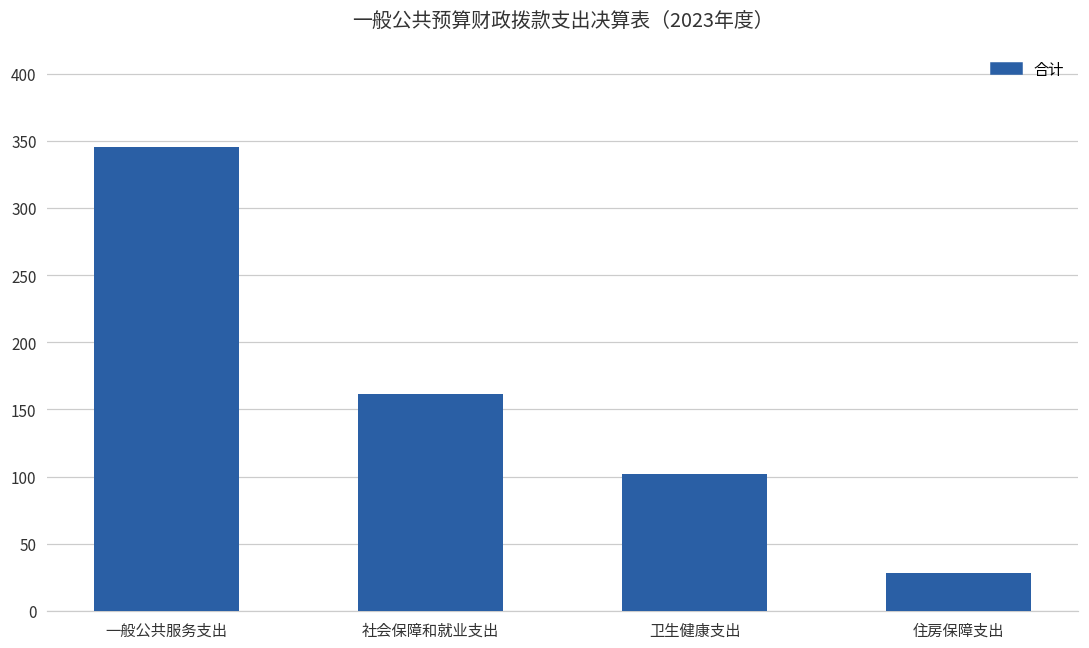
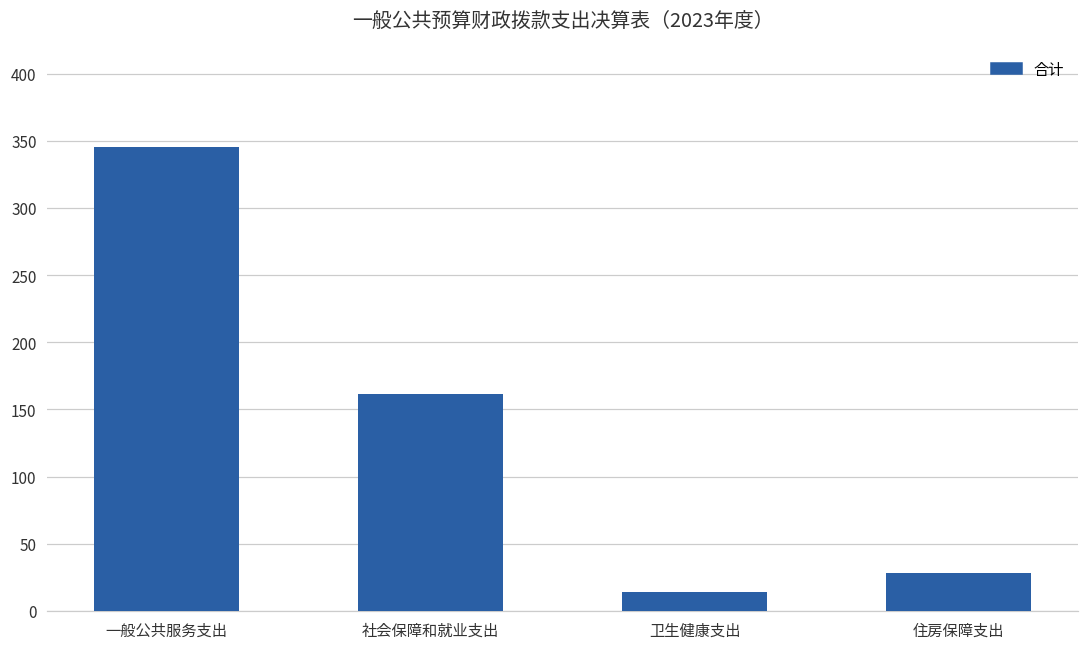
卫生健康支出: 102 -> 14
